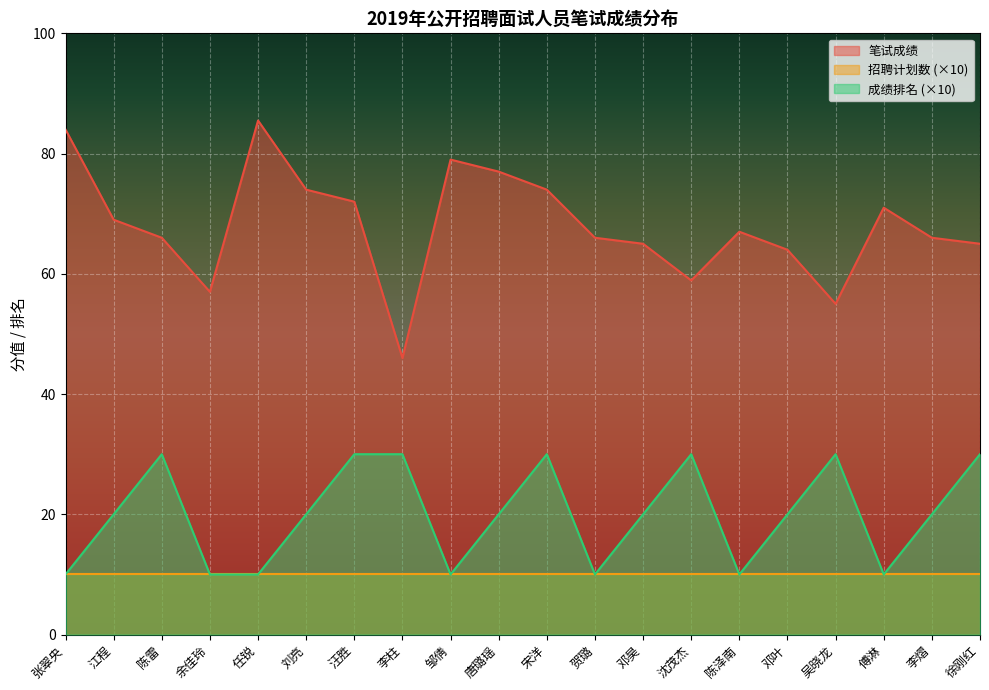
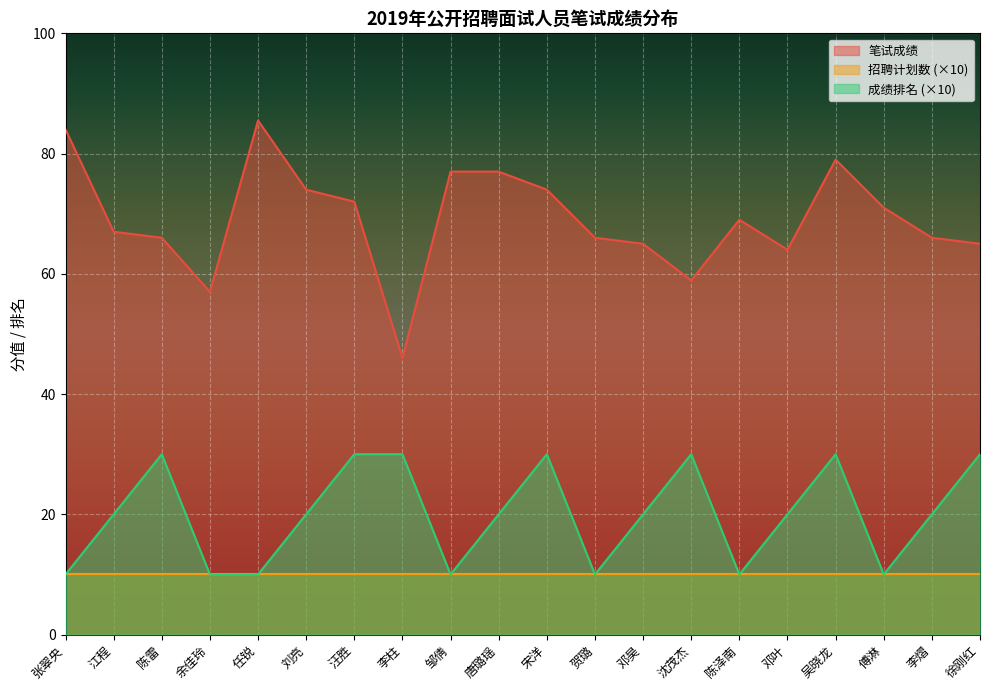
笔试成绩, 江程: 69 -> 67
笔试成绩, 邹倩: 79 -> 77
笔试成绩, 陈泽南: 67 -> 69
笔试成绩, 吴晓龙: 55 -> 79
